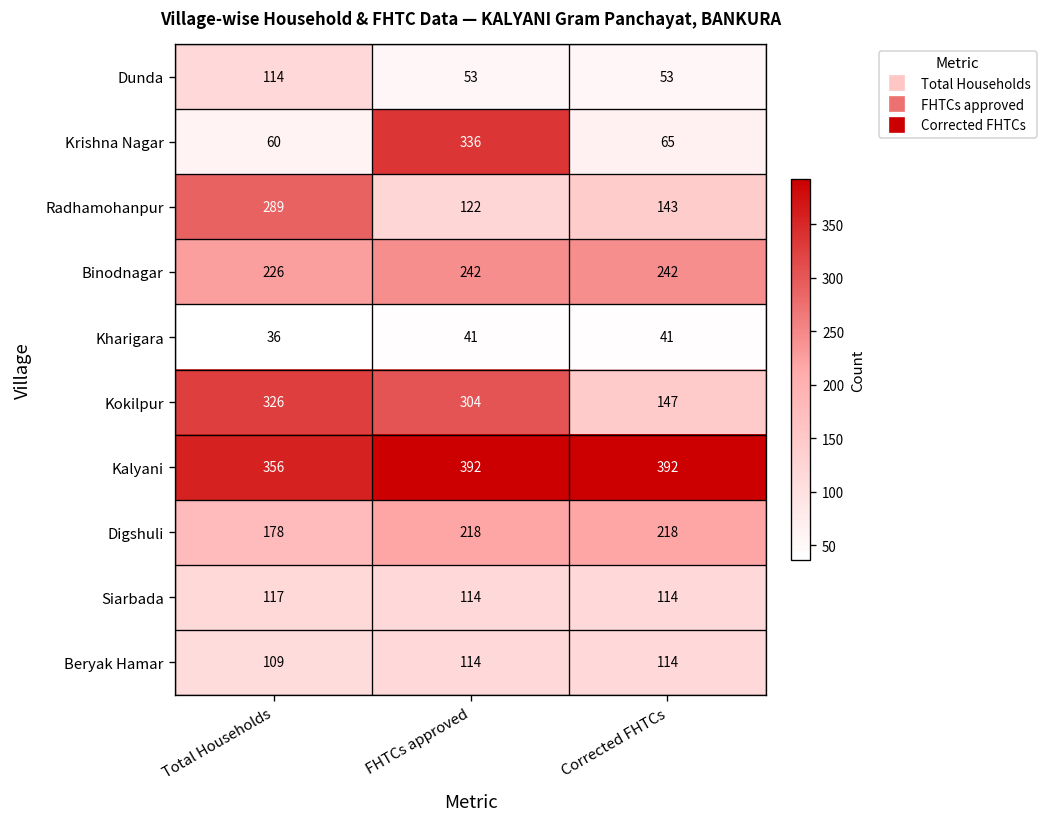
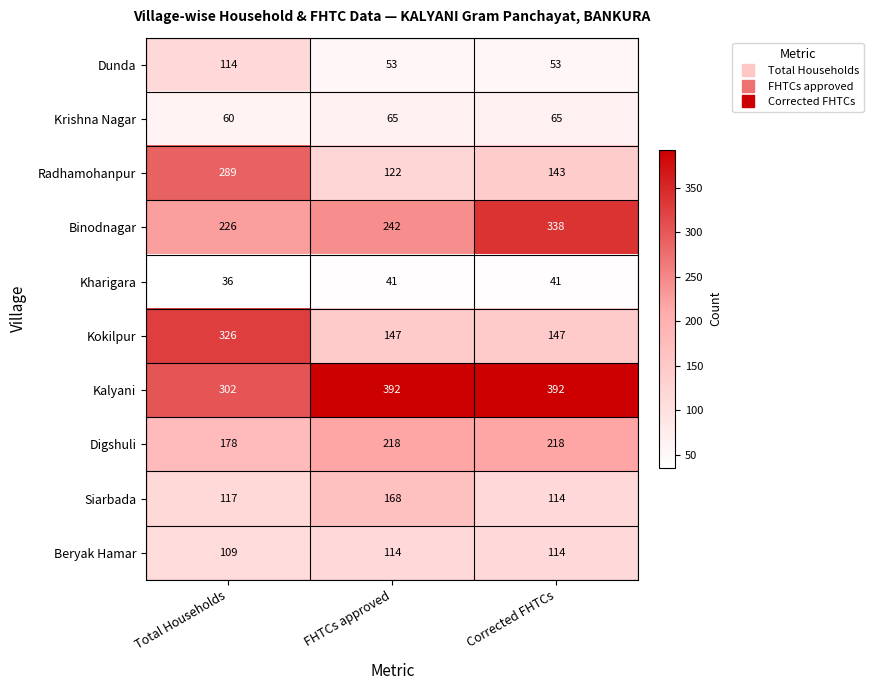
Krishna Nagar, FHTCs approved: 336 -> 65
Binodnagar, Corrected FHTCs: 242 -> 338
Kokilpur, FHTCs approved: 304 -> 147
Kalyani, Total Households: 356 -> 302
Siarbada, FHTCs approved: 114 -> 168
